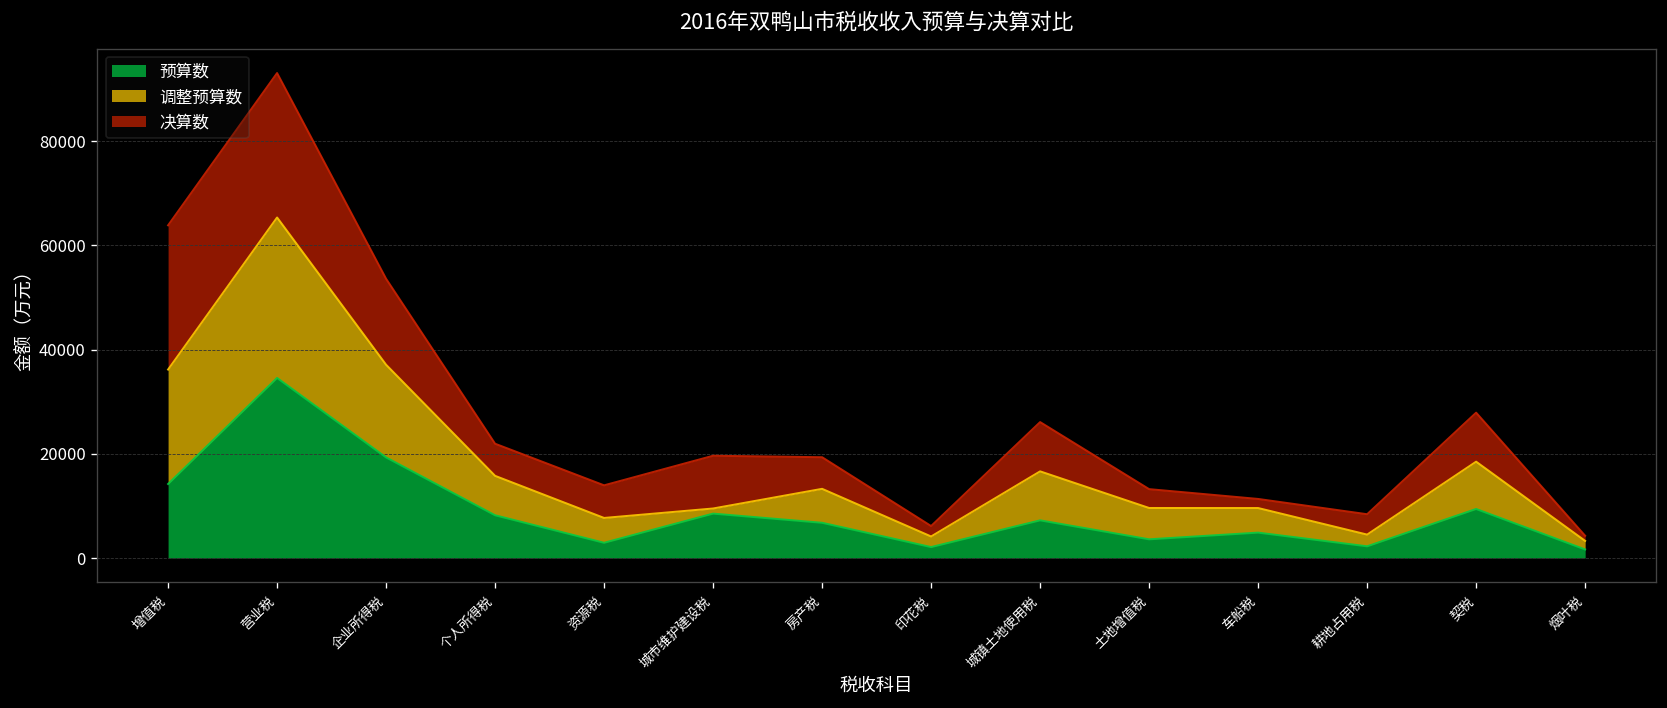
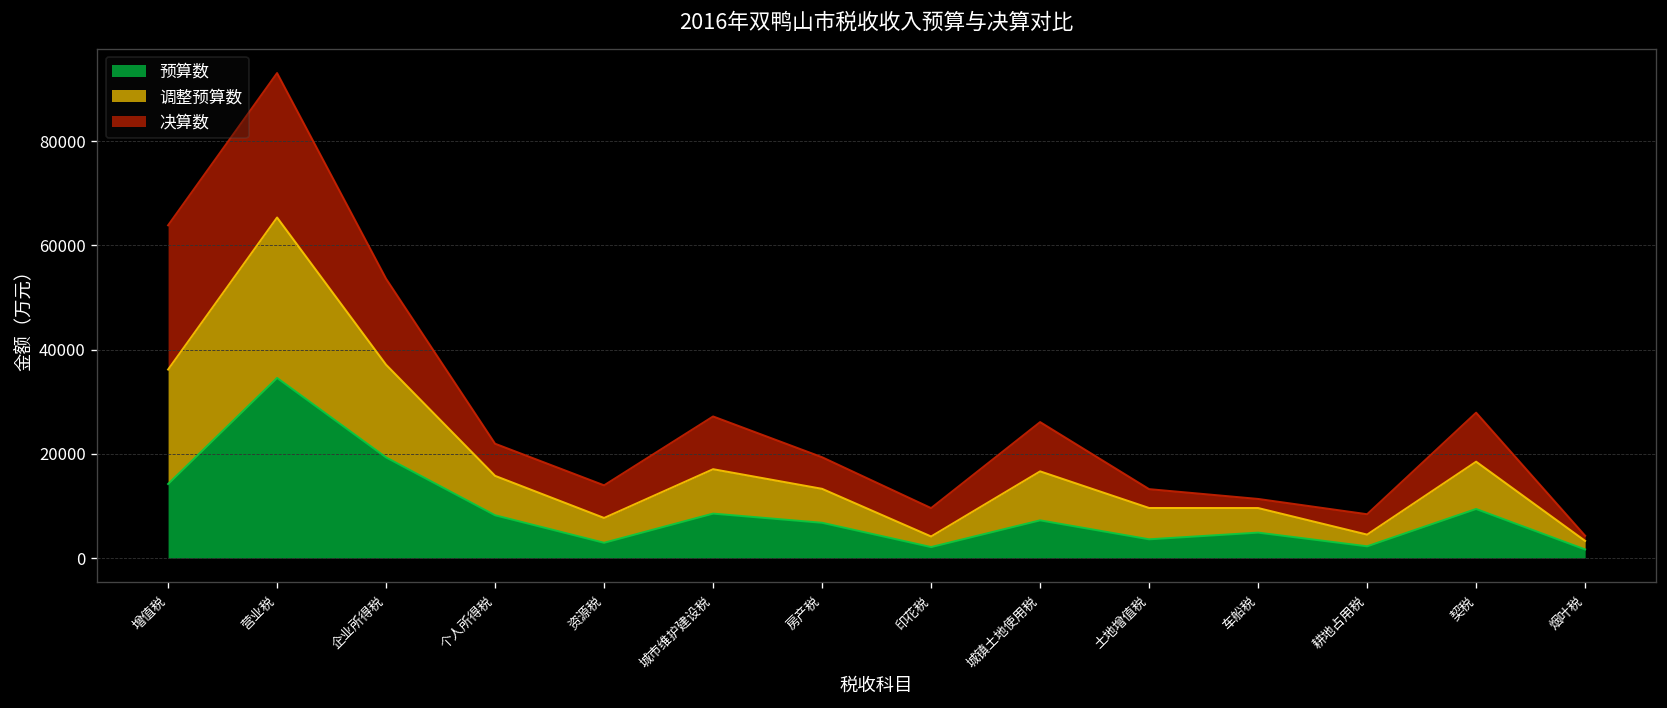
调整预算数, 城市维护建设税: 1000 -> 9000
决算数, 印花税: 2000 -> 5000
